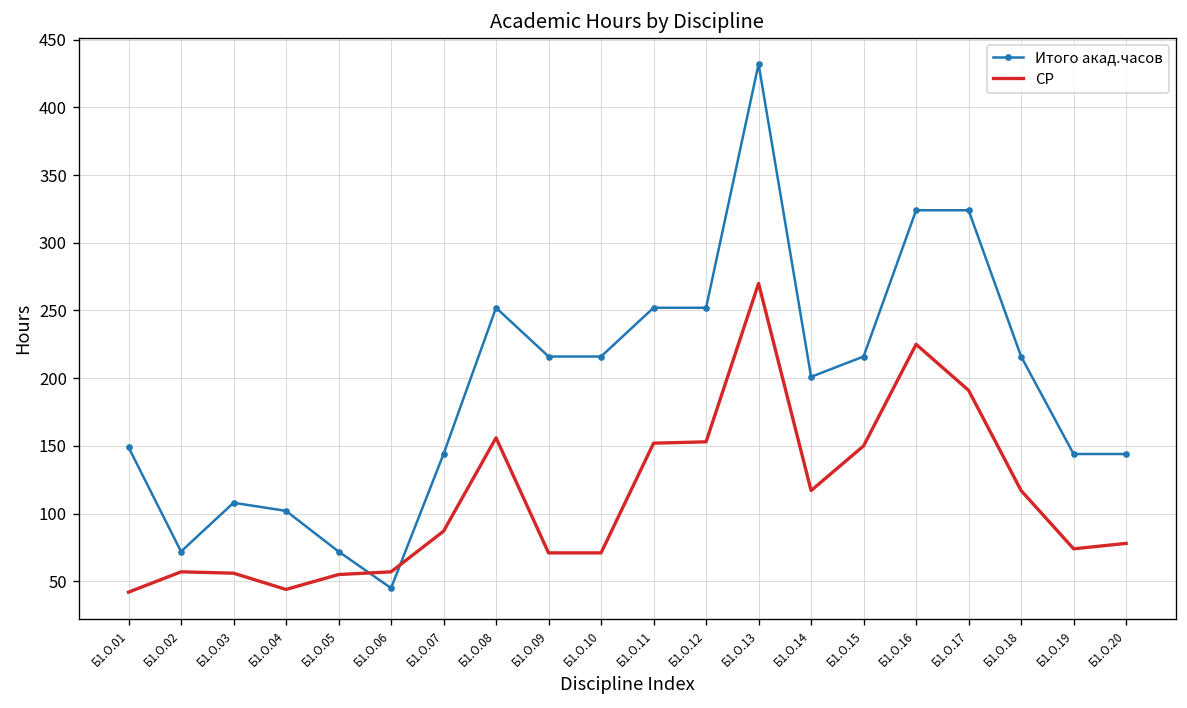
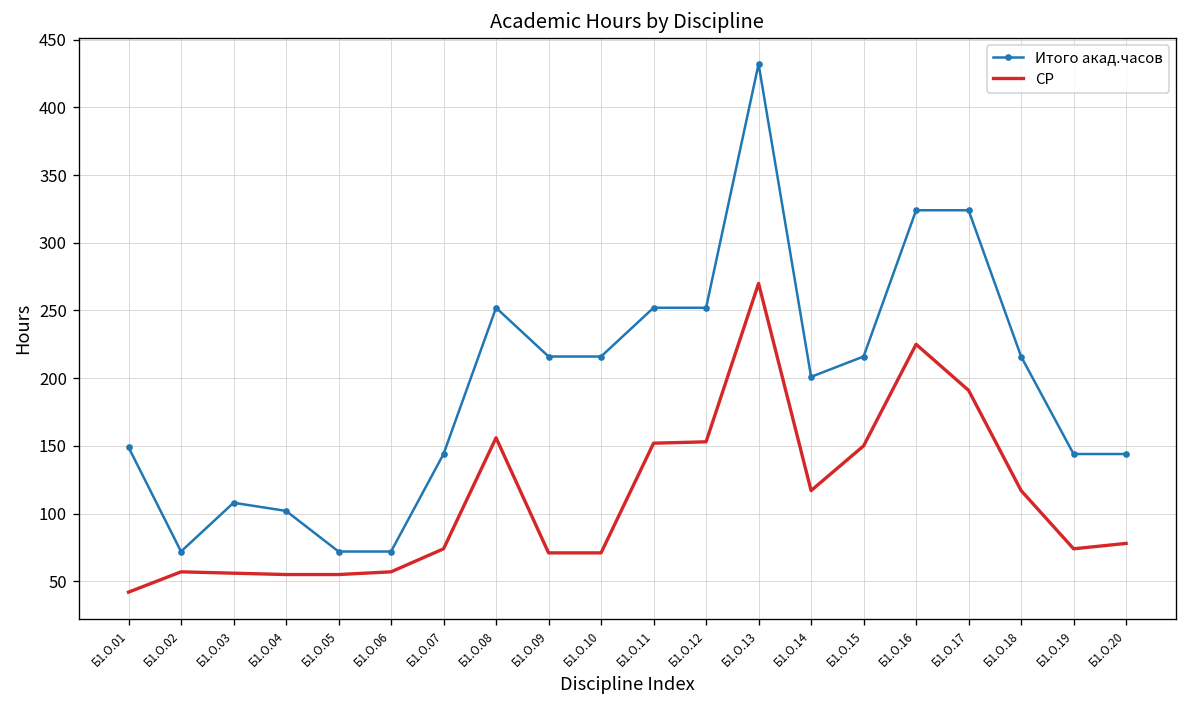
СР, Б1.О.04: 44 -> 55
Итого акад.часов, Б1.О.06: 45 -> 72
СР, Б1.О.07: 87 -> 74
